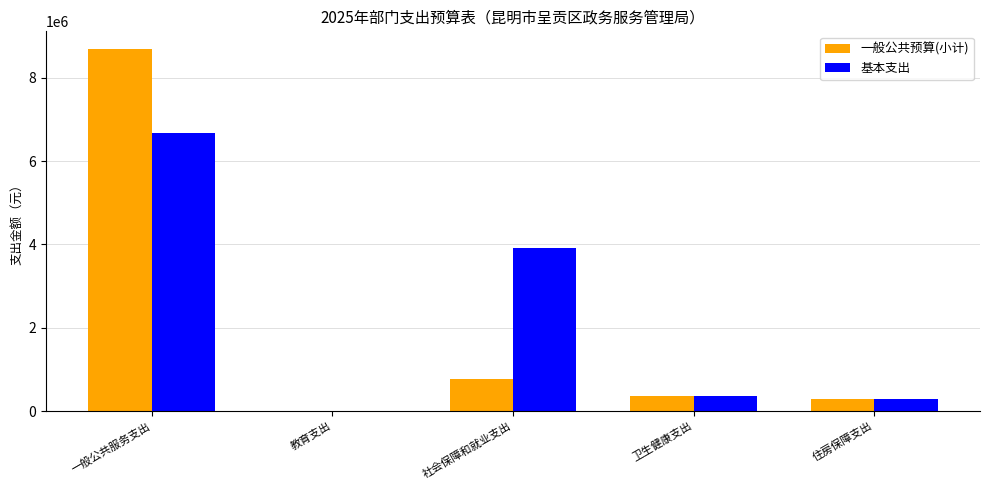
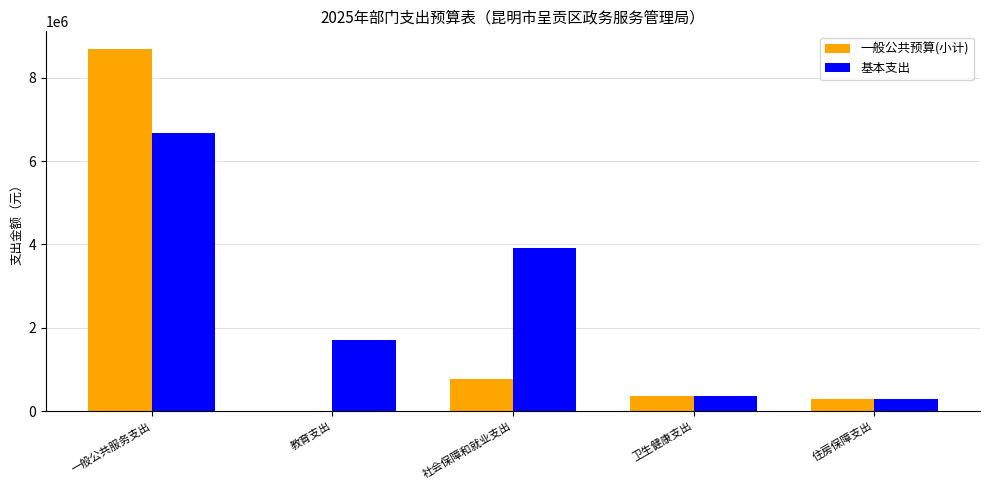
基本支出, 教育支出: 0 -> 1700000
